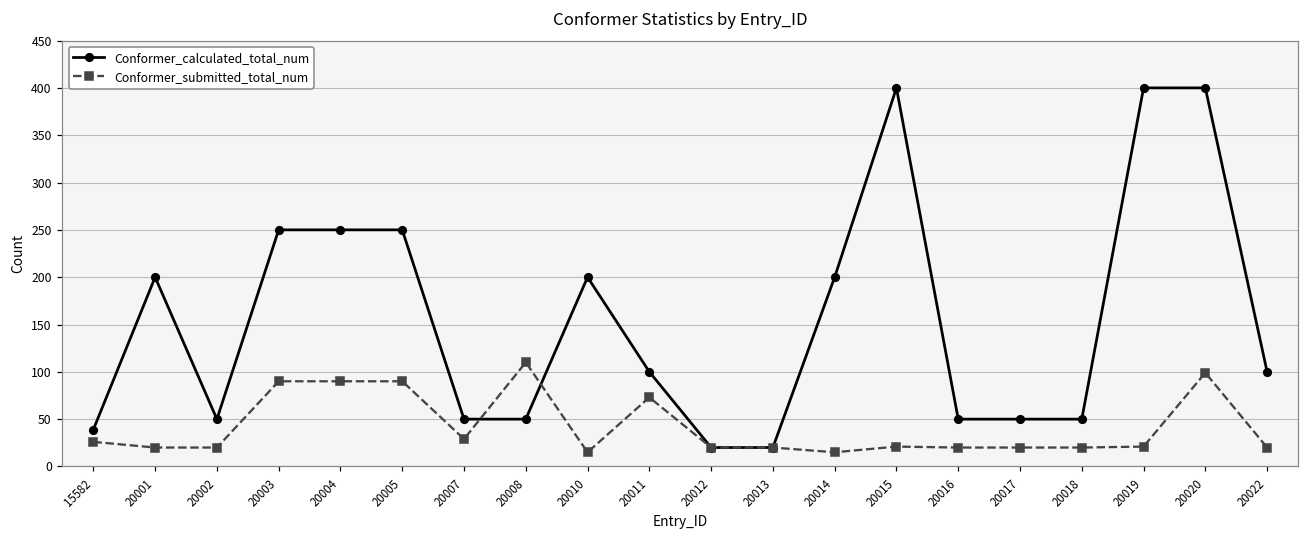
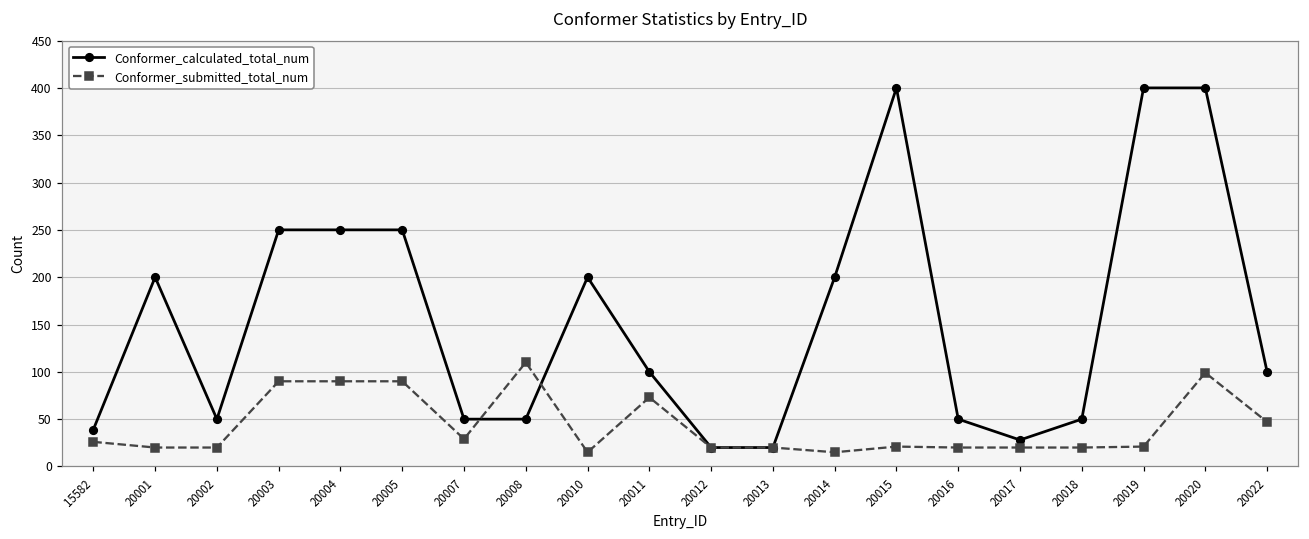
Conformer_calculated_total_num, 20017: 50 -> 30
Conformer_submitted_total_num, 20022: 20 -> 50
